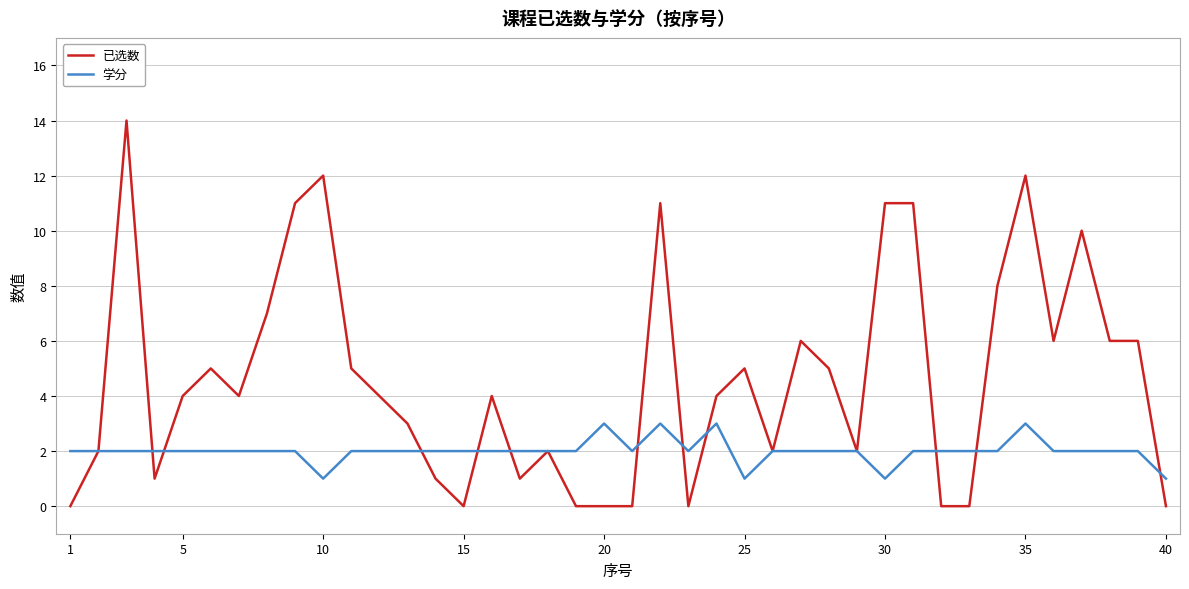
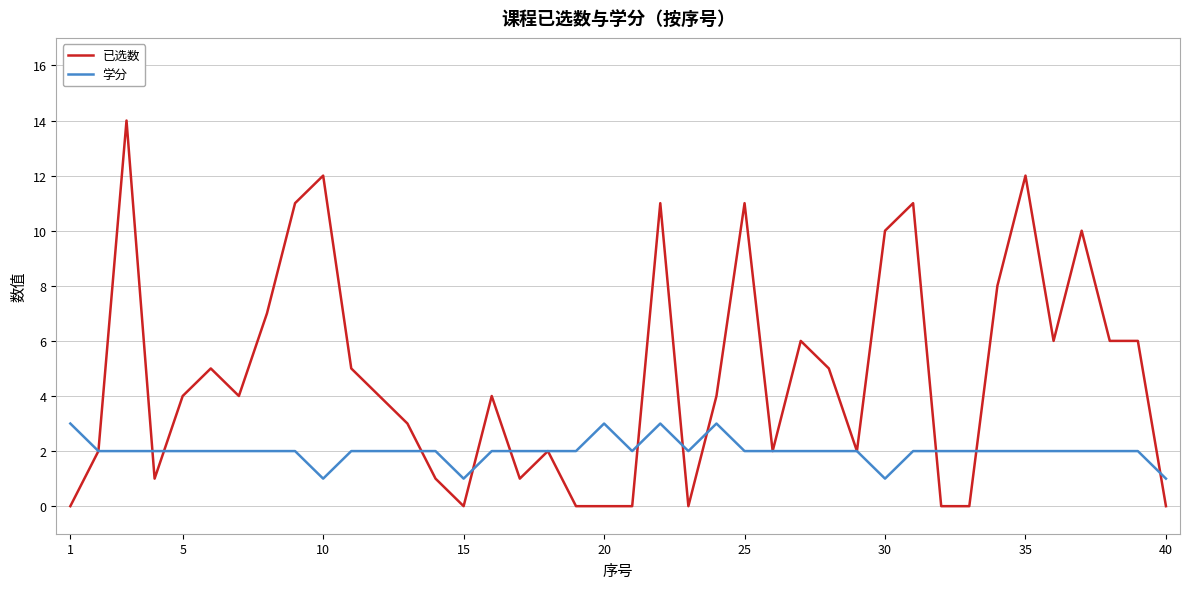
学分, 1: 2 -> 3
学分, 15: 2 -> 1
已选数, 25: 5 -> 11
学分, 25: 1 -> 2
已选数, 30: 11 -> 10
学分, 35: 3 -> 2
